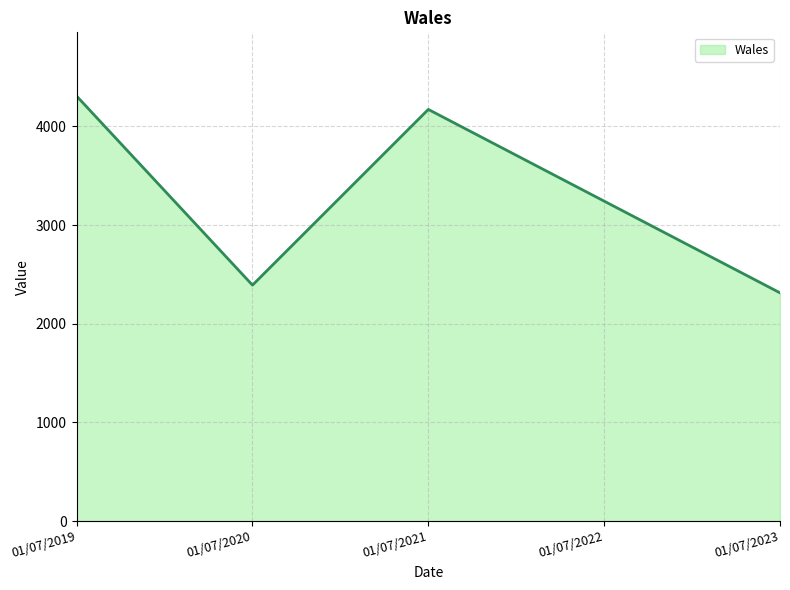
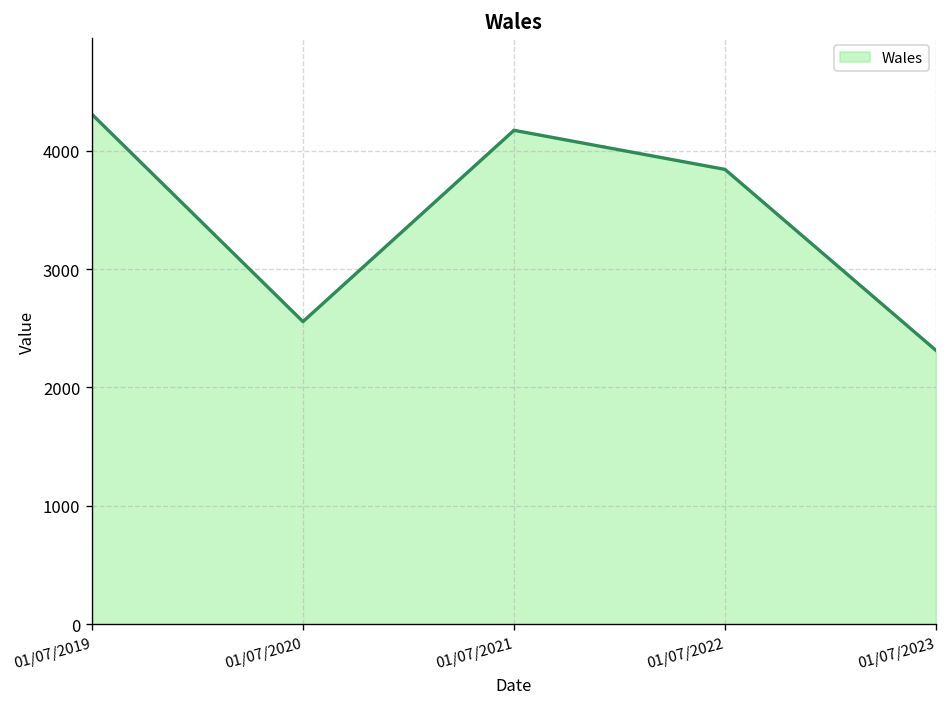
01/07/2020: 2400 -> 2600
01/07/2022: 3200 -> 3800
